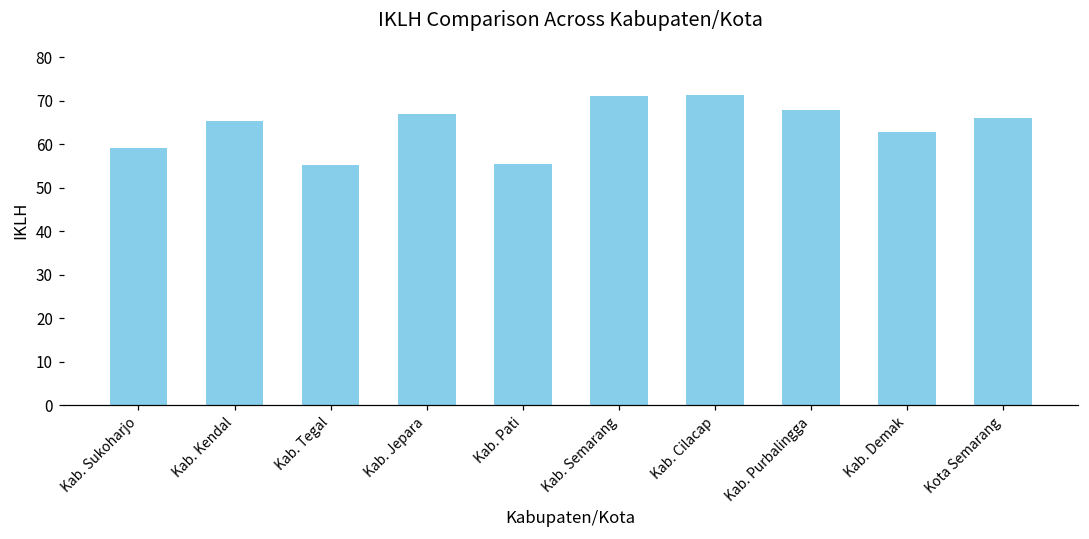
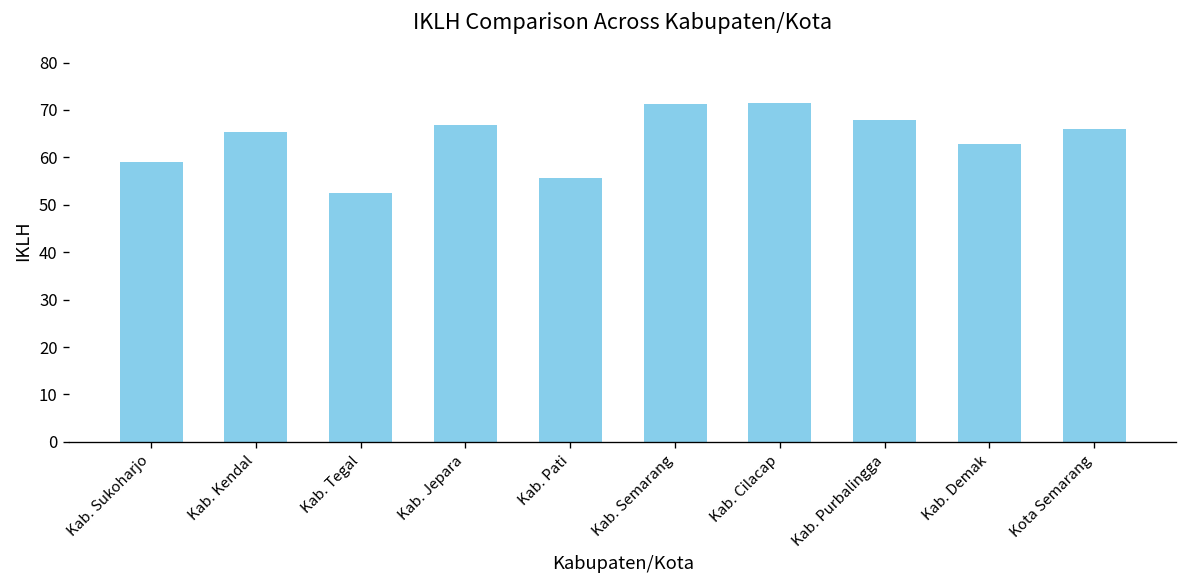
Kab. Tegal: 55 -> 53
